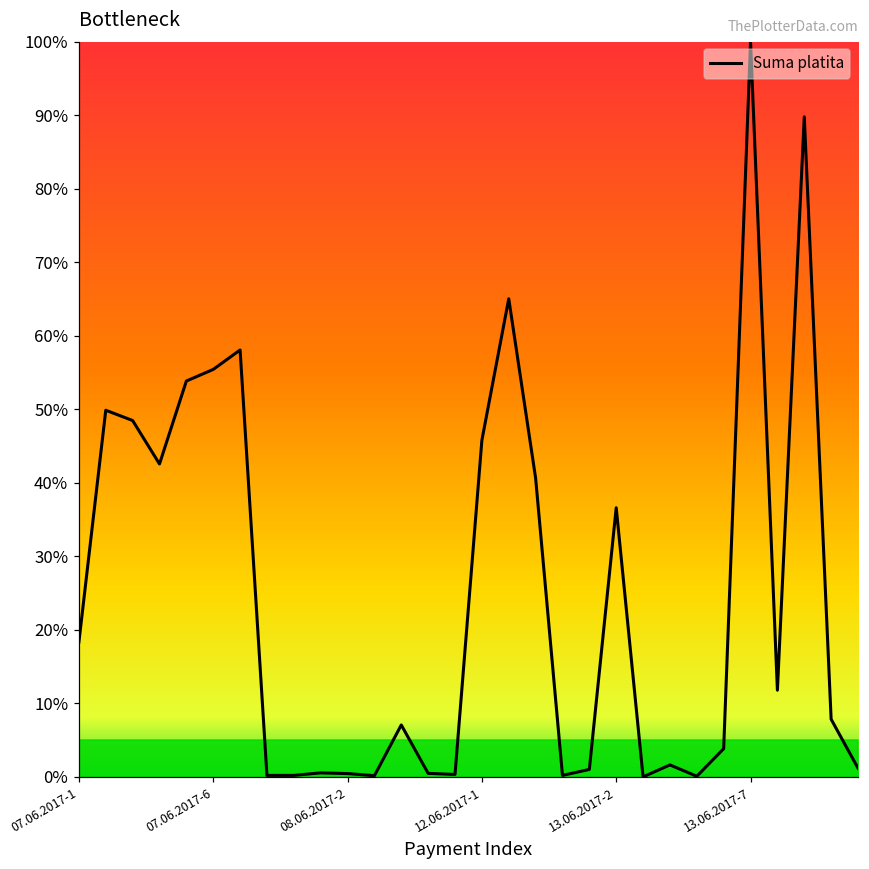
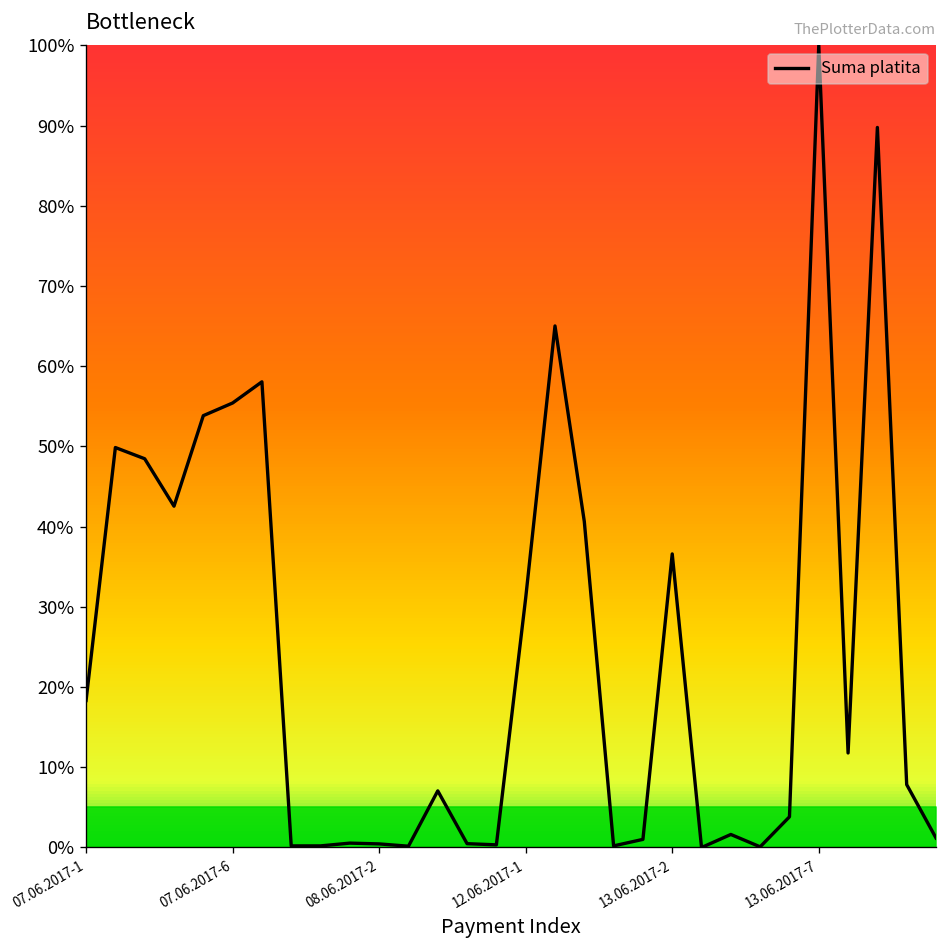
Suma platita, 12.06.2017-1: 46% -> 31%
